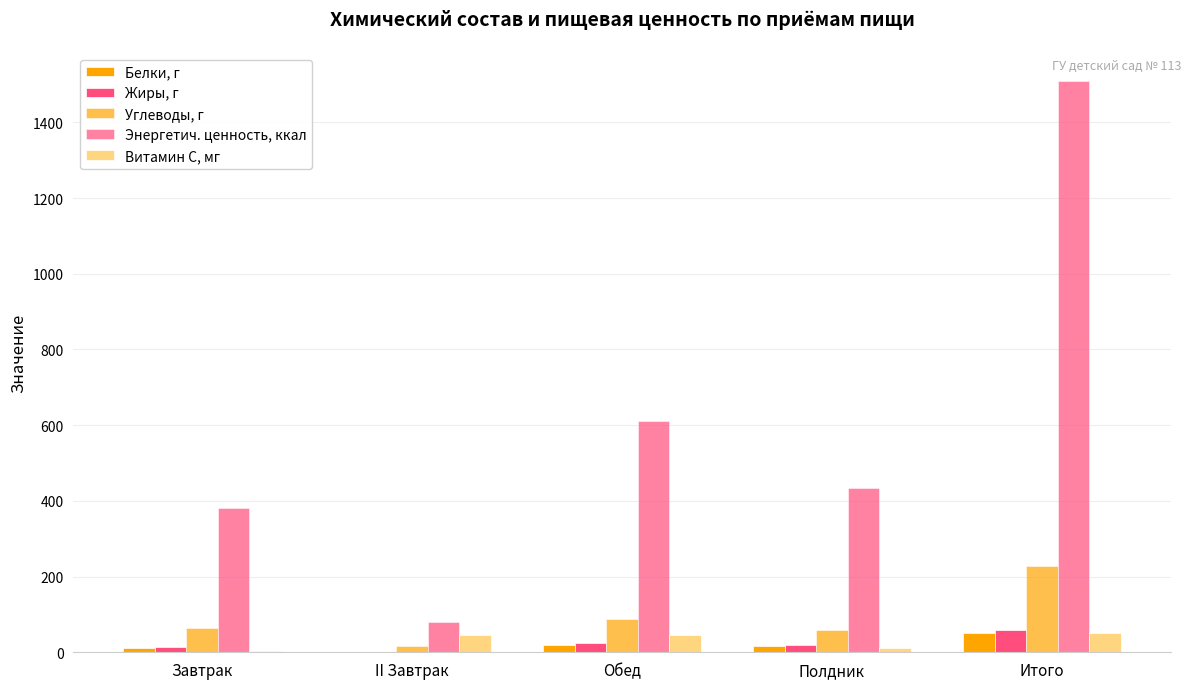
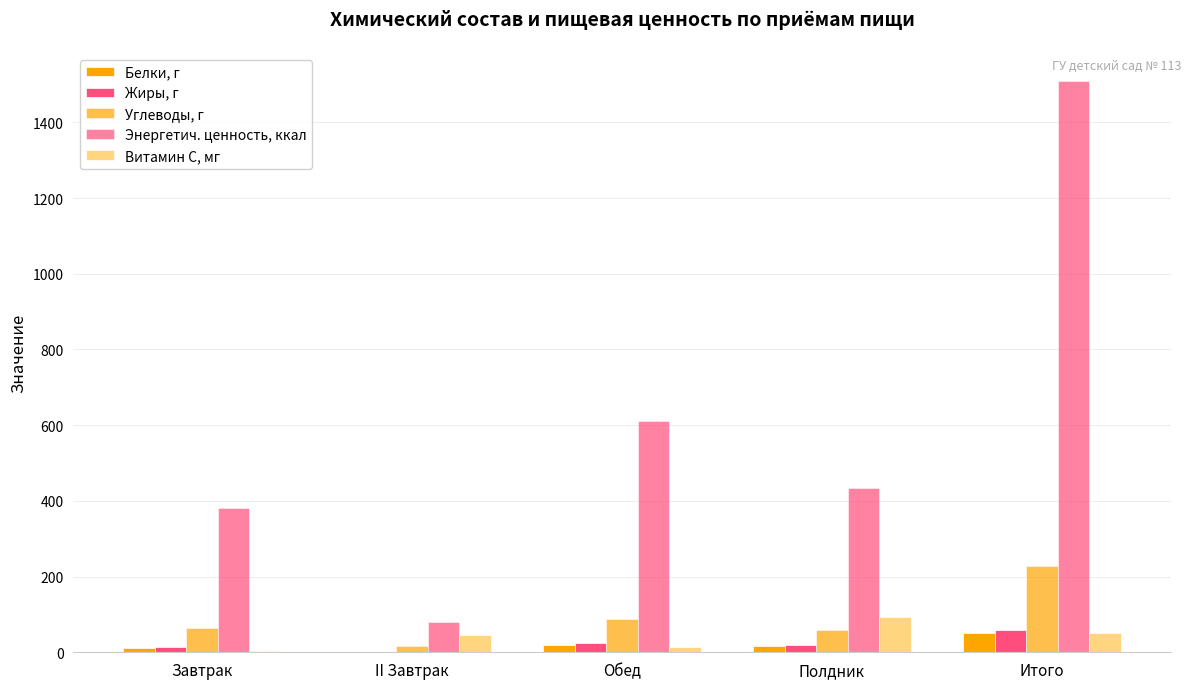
Витамин С, мг, Обед: 50 -> 10
Витамин С, мг, Полдник: 10 -> 90
